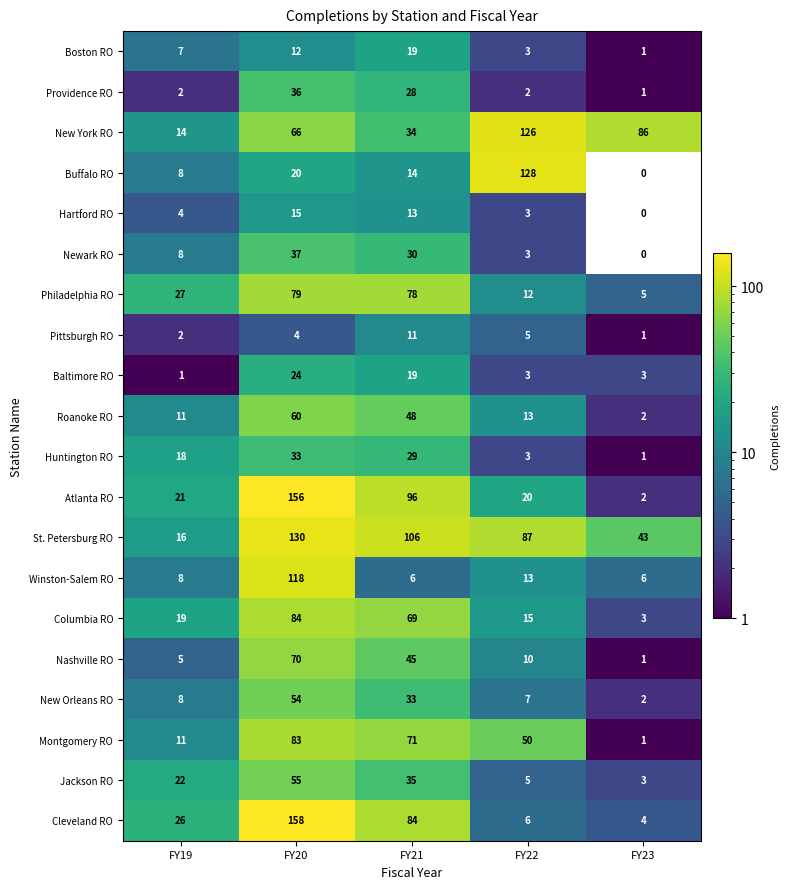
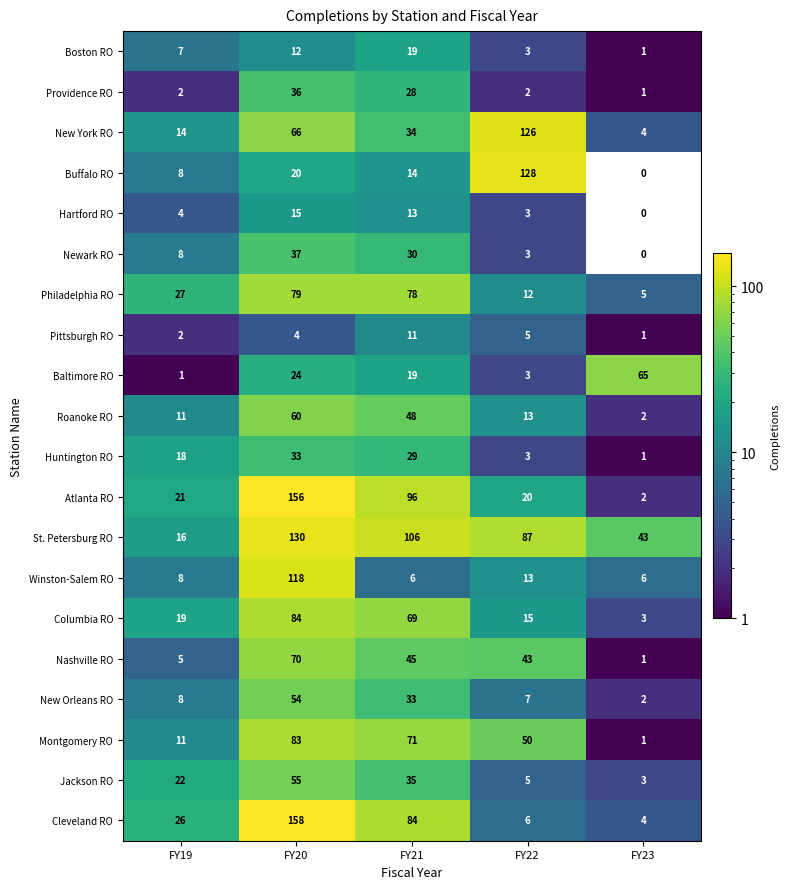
New York RO, FY23: 86 -> 4
Baltimore RO, FY23: 3 -> 65
Nashville RO, FY22: 10 -> 43
